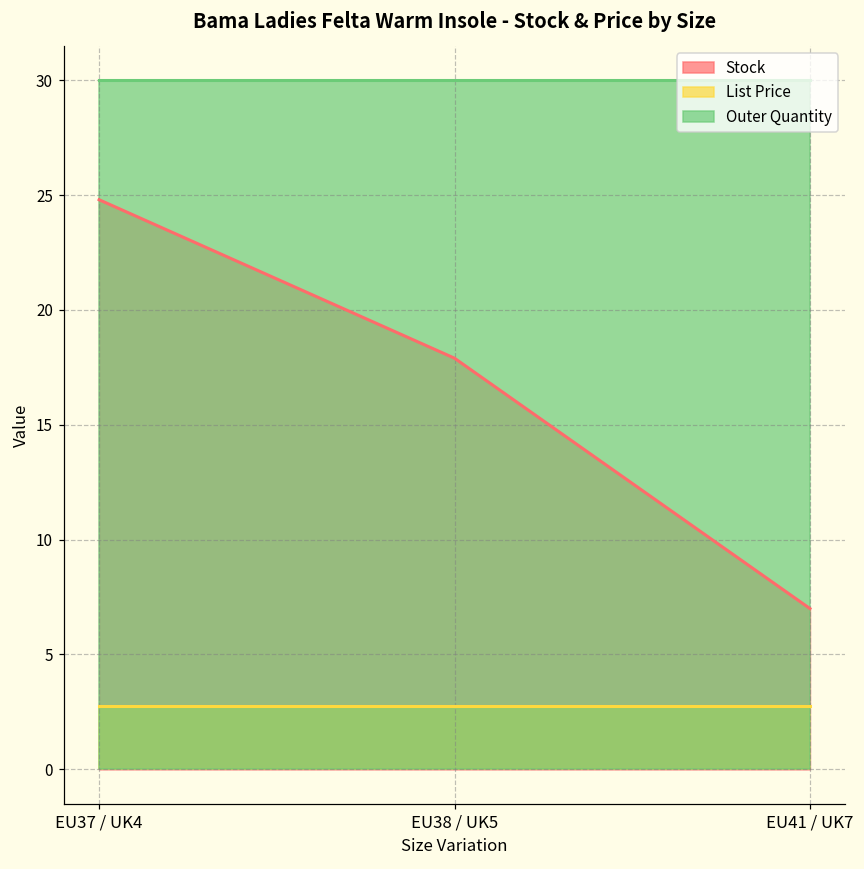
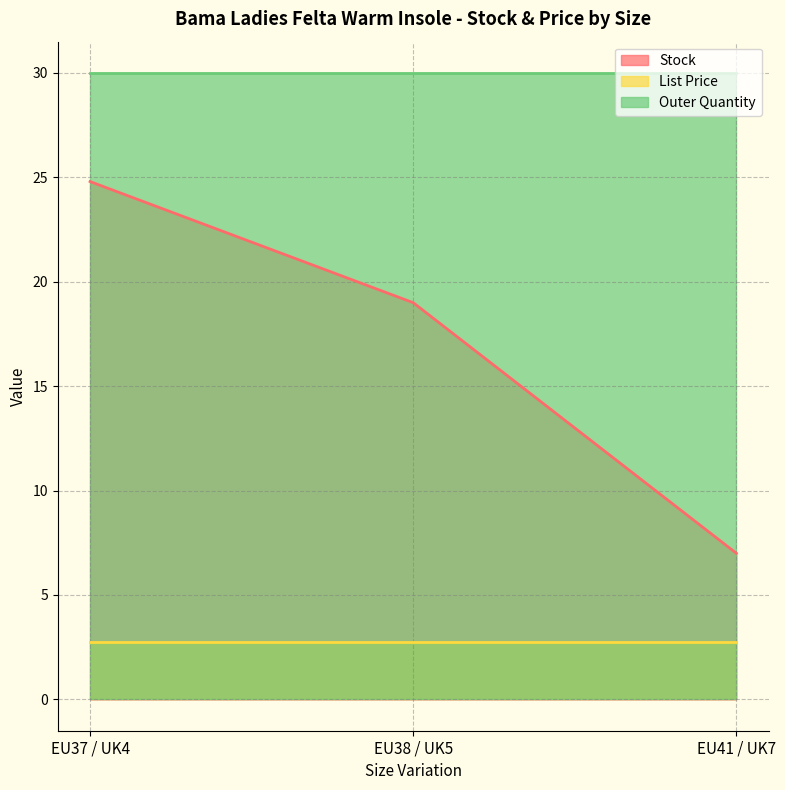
Stock, EU38 / UK5: 17.9 -> 19.0
